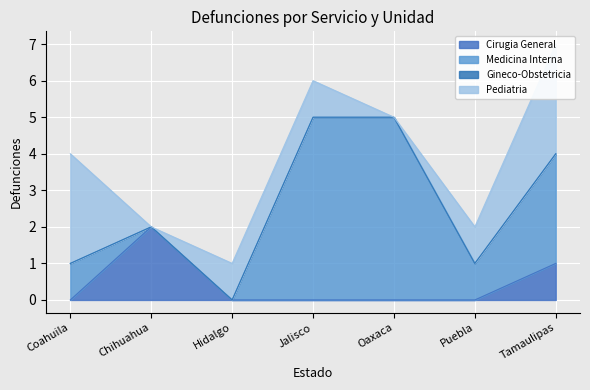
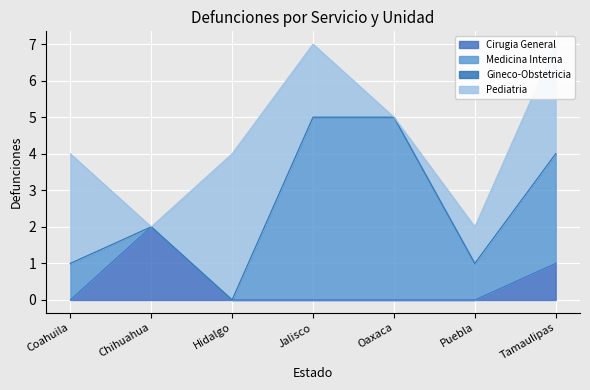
Pediatria, Hidalgo: 1 -> 4
Pediatria, Jalisco: 1 -> 2
